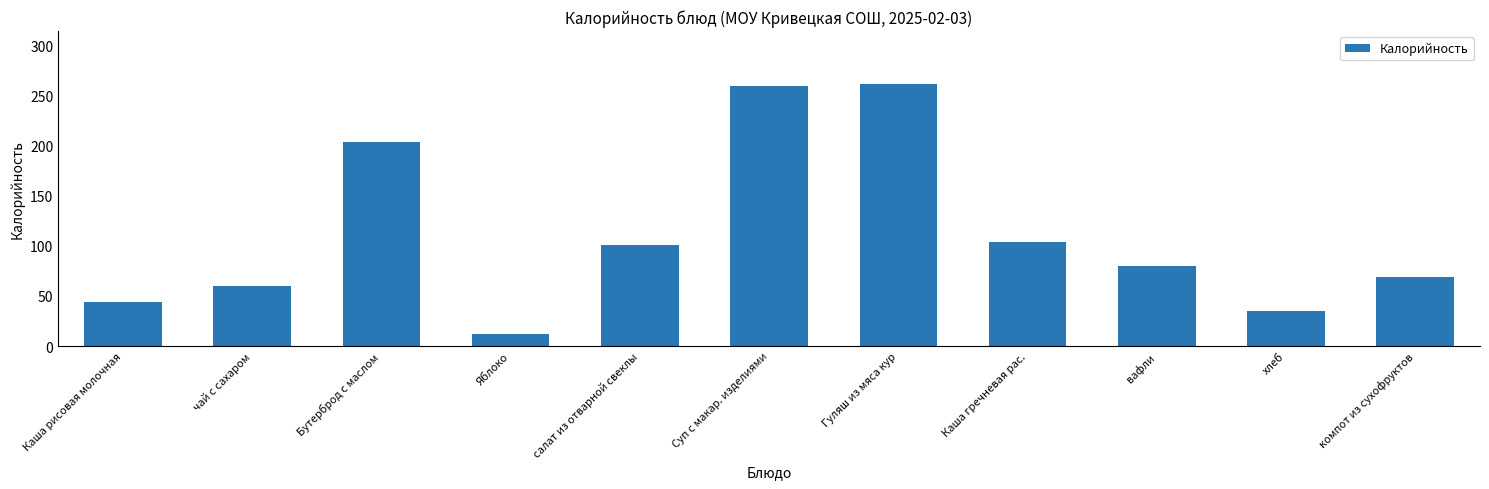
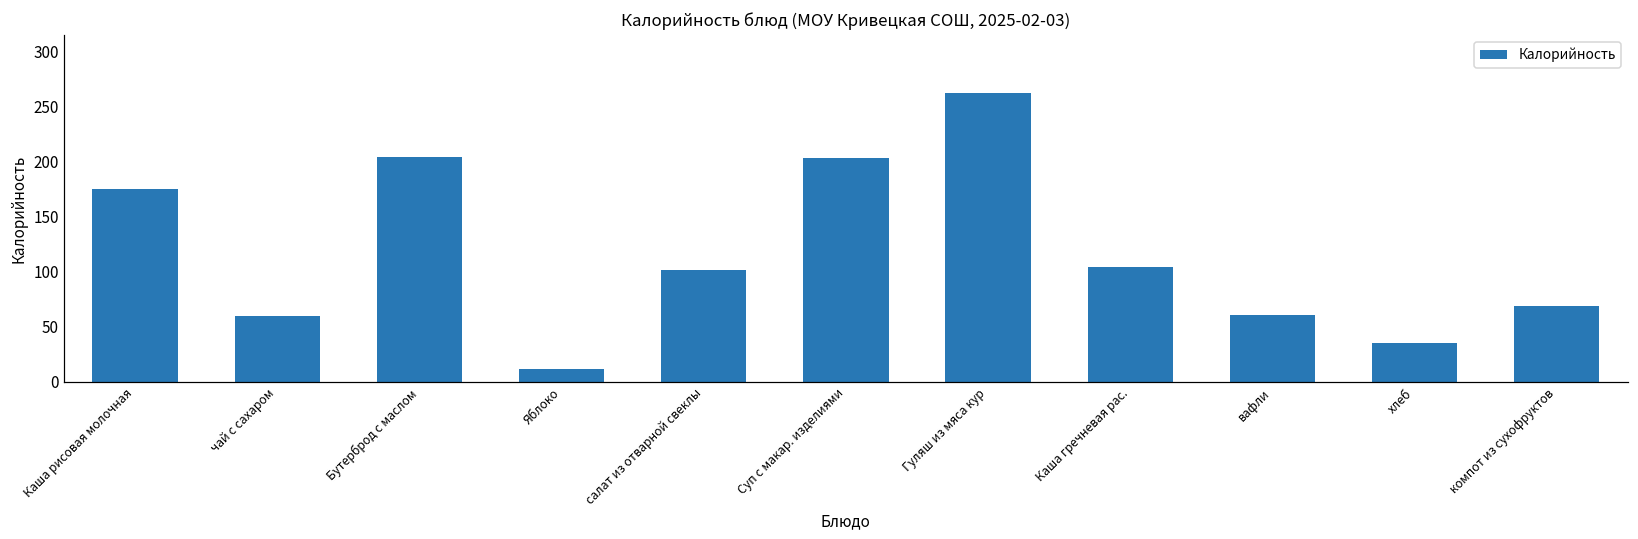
Каша рисовая молочная: 44 -> 175
Суп с макар. изделиями: 260 -> 203
вафли: 80 -> 61
